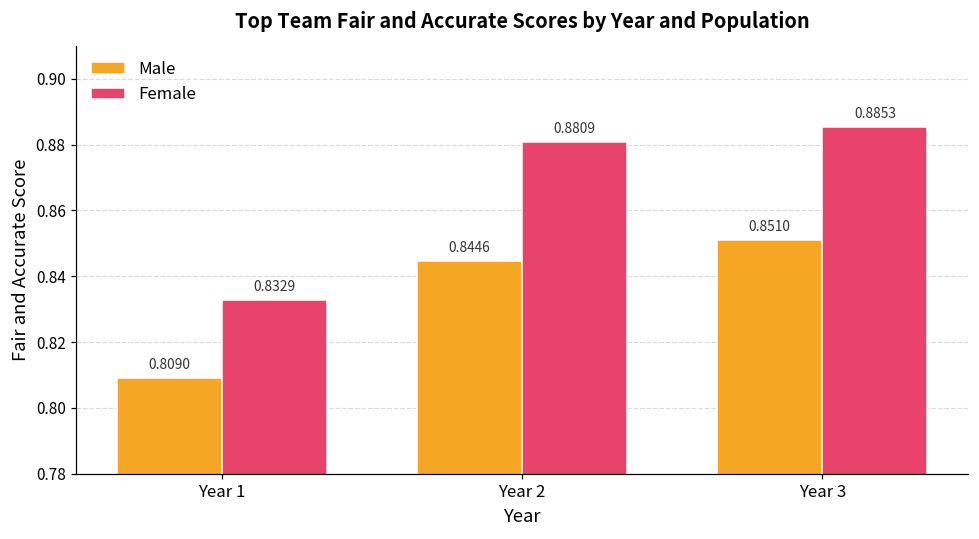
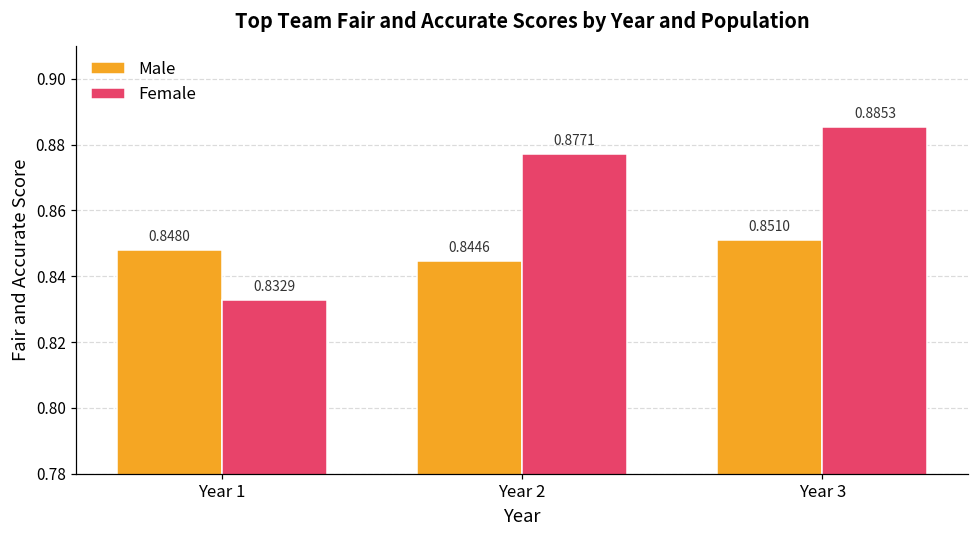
Male, Year 1: 0.8090 -> 0.8480
Female, Year 2: 0.8809 -> 0.8771
